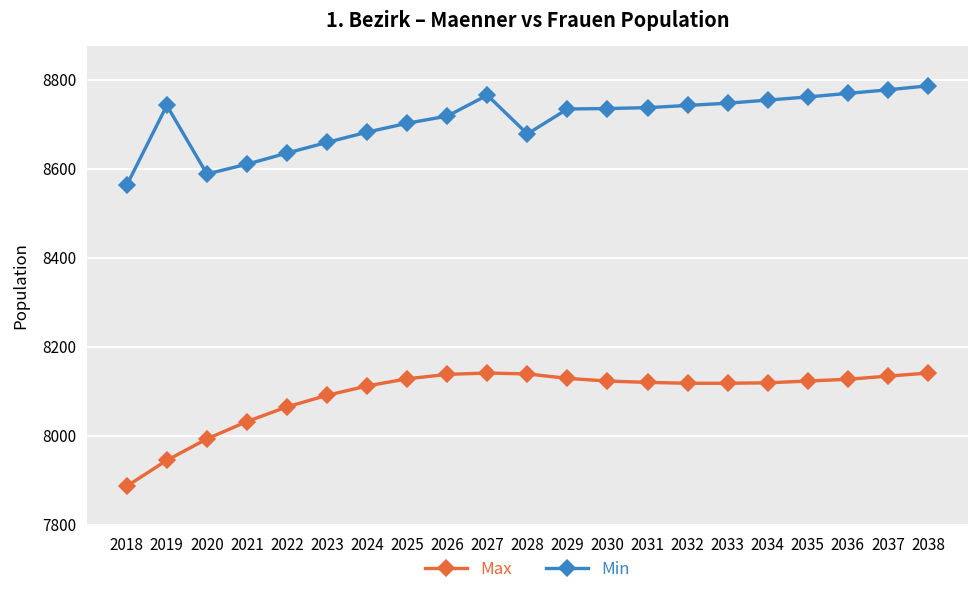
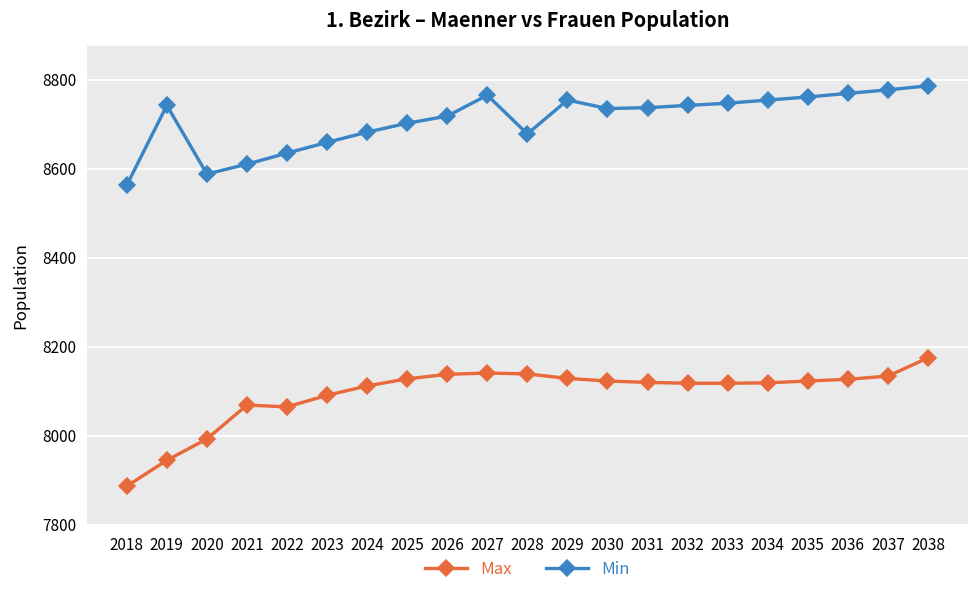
Max, 2021: 8030 -> 8070
Min, 2029: 8730 -> 8750
Max, 2038: 8140 -> 8180
